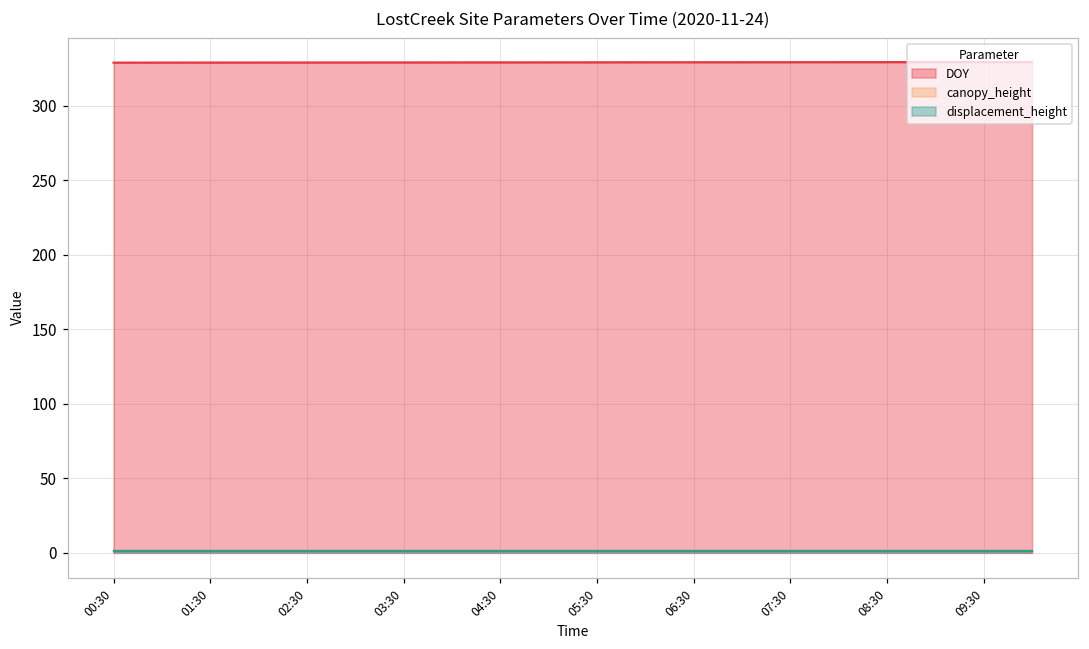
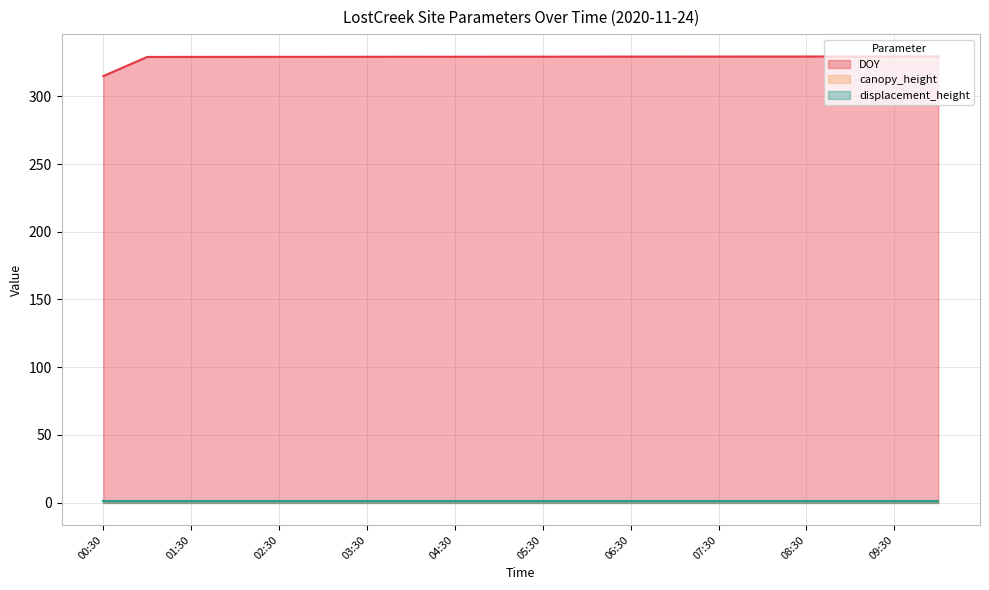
DOY, 00:30: 329 -> 315
